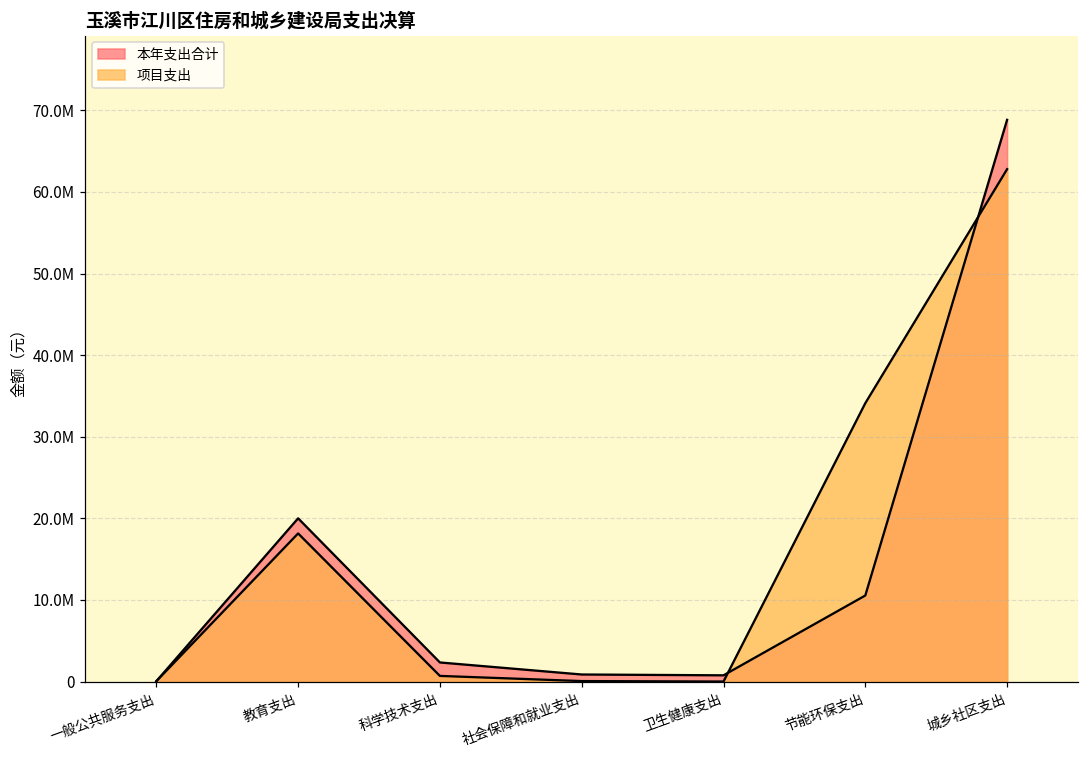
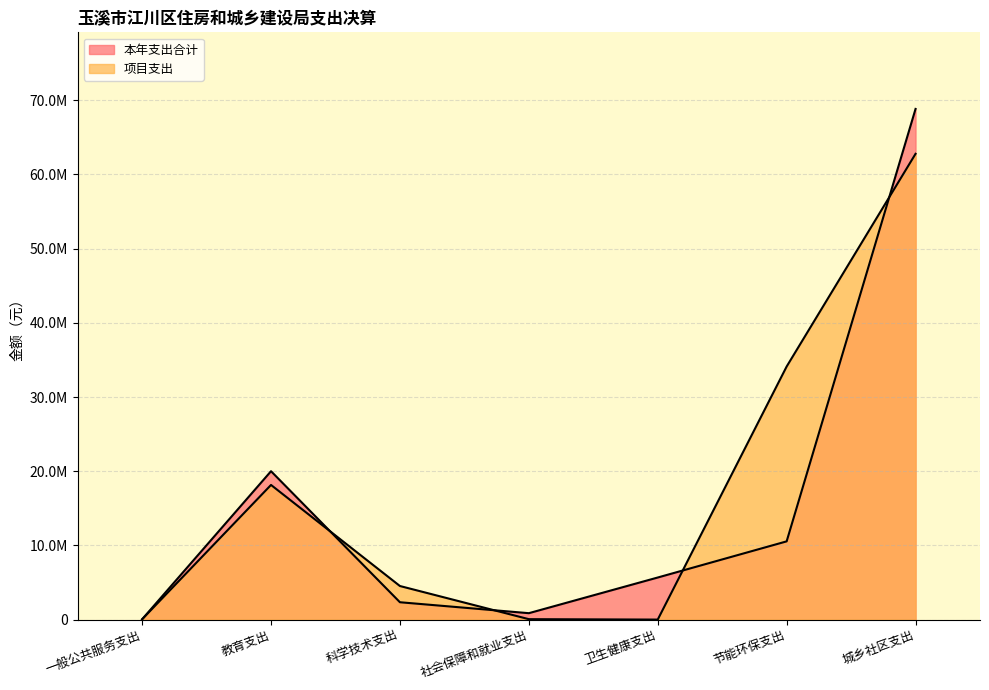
项目支出, 科学技术支出: 1000000 -> 5000000
本年支出合计, 卫生健康支出: 1000000 -> 6000000
